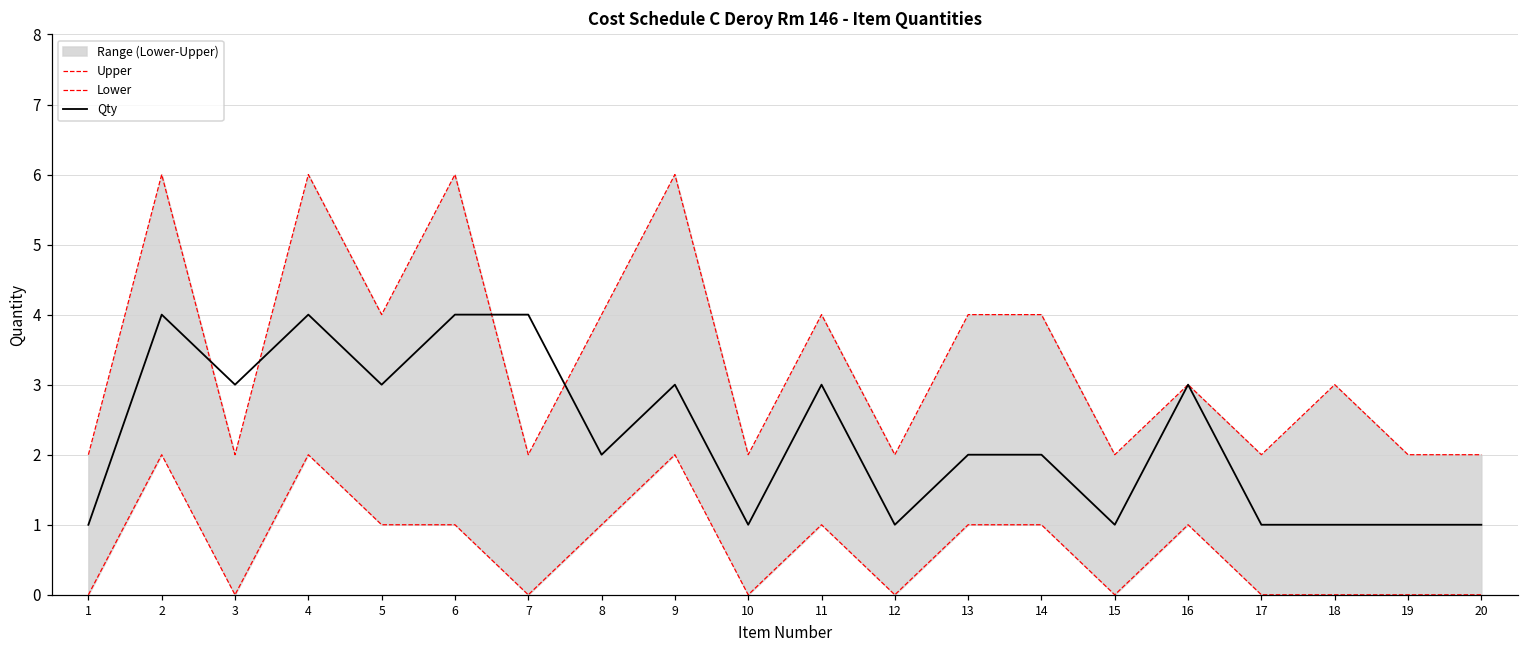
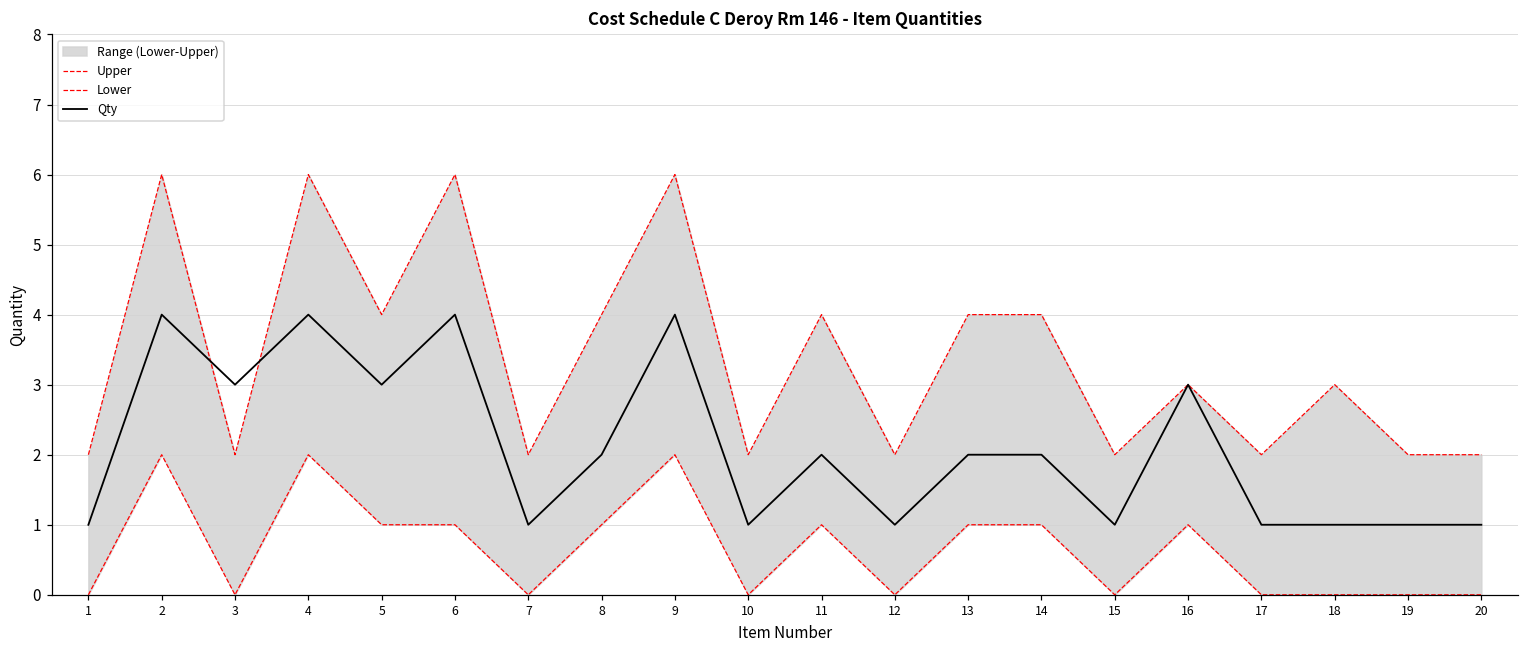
Qty, 7: 4 -> 1
Qty, 9: 3 -> 4
Qty, 11: 3 -> 2
